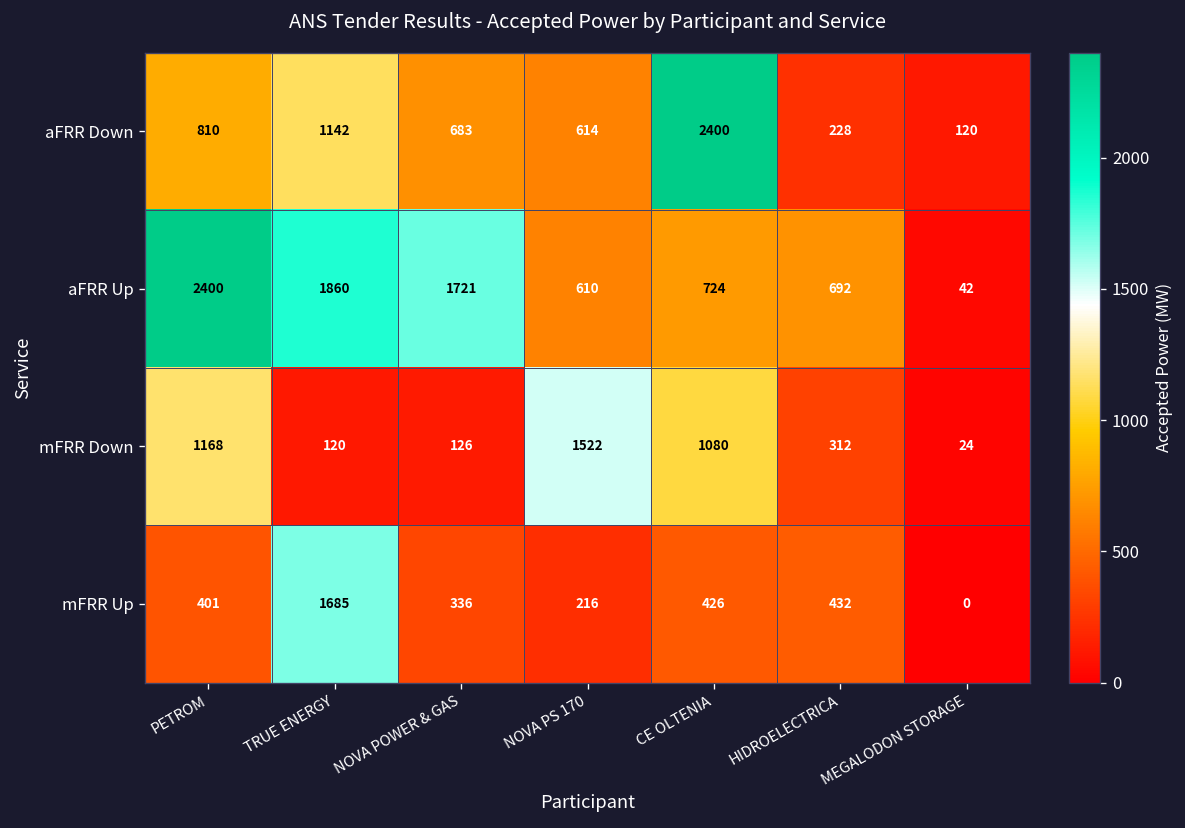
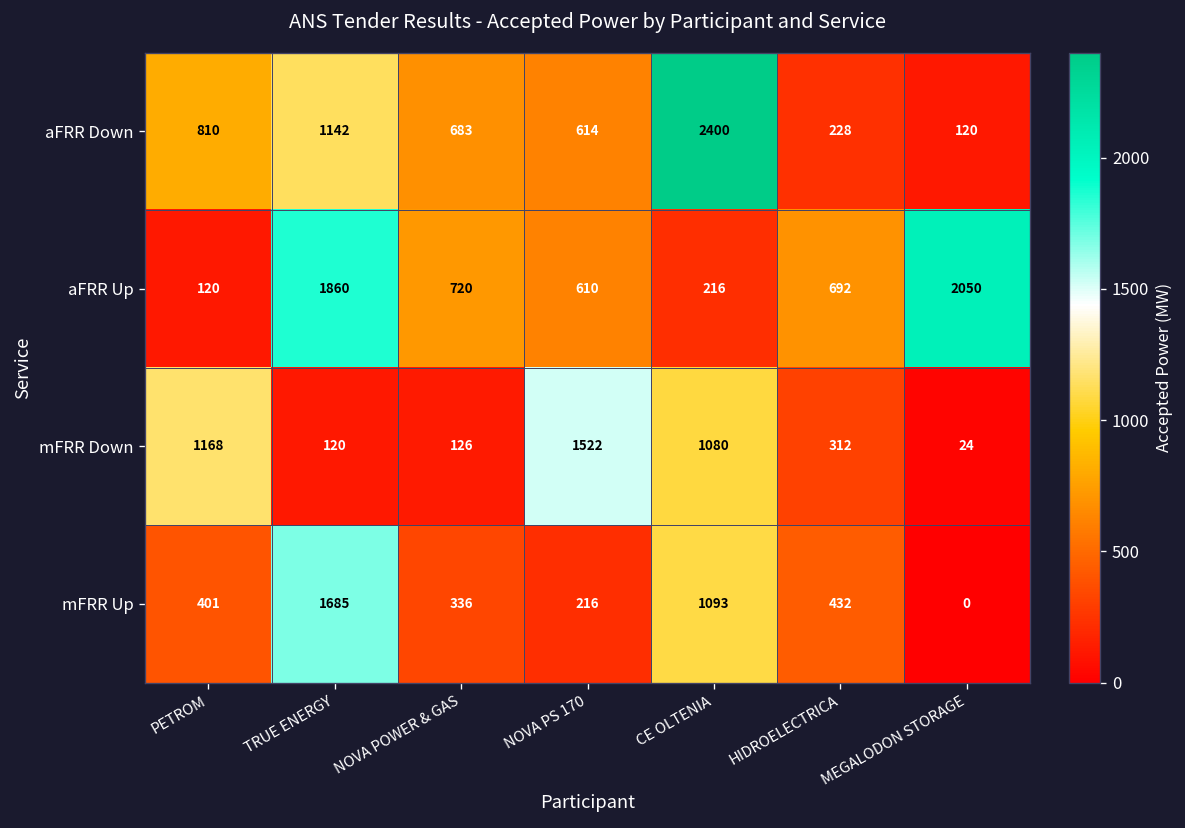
aFRR Up, PETROM: 2400 -> 120
aFRR Up, NOVA POWER & GAS: 1721 -> 720
aFRR Up, CE OLTENIA: 724 -> 216
aFRR Up, MEGALODON STORAGE: 42 -> 2050
mFRR Up, CE OLTENIA: 426 -> 1093
